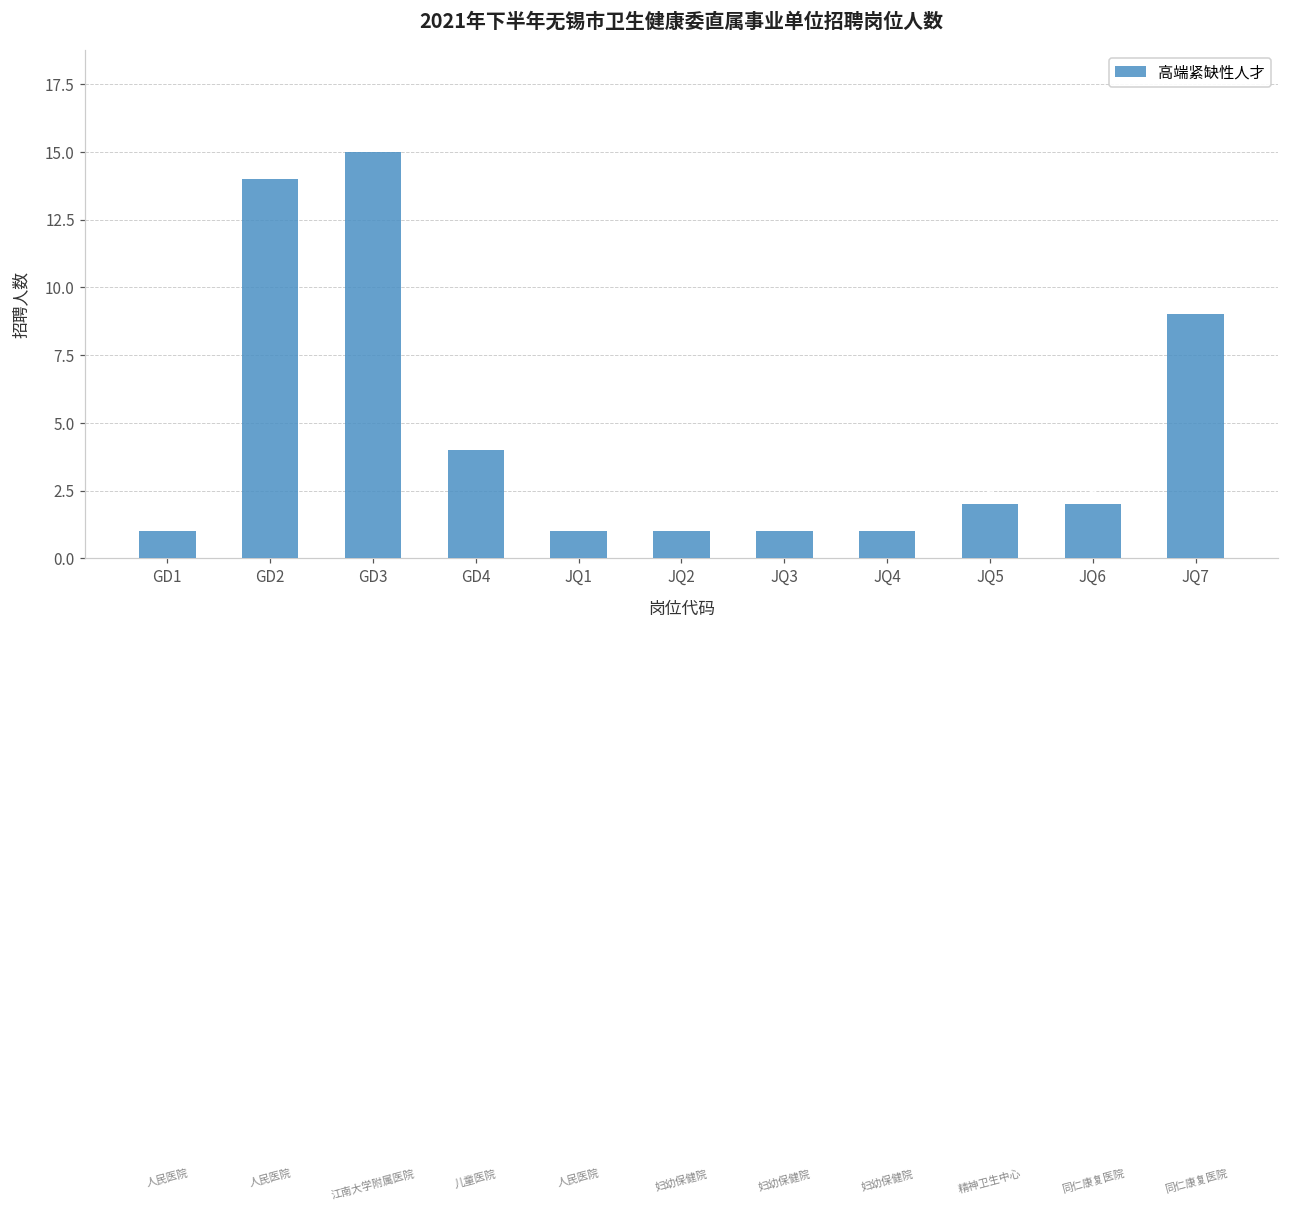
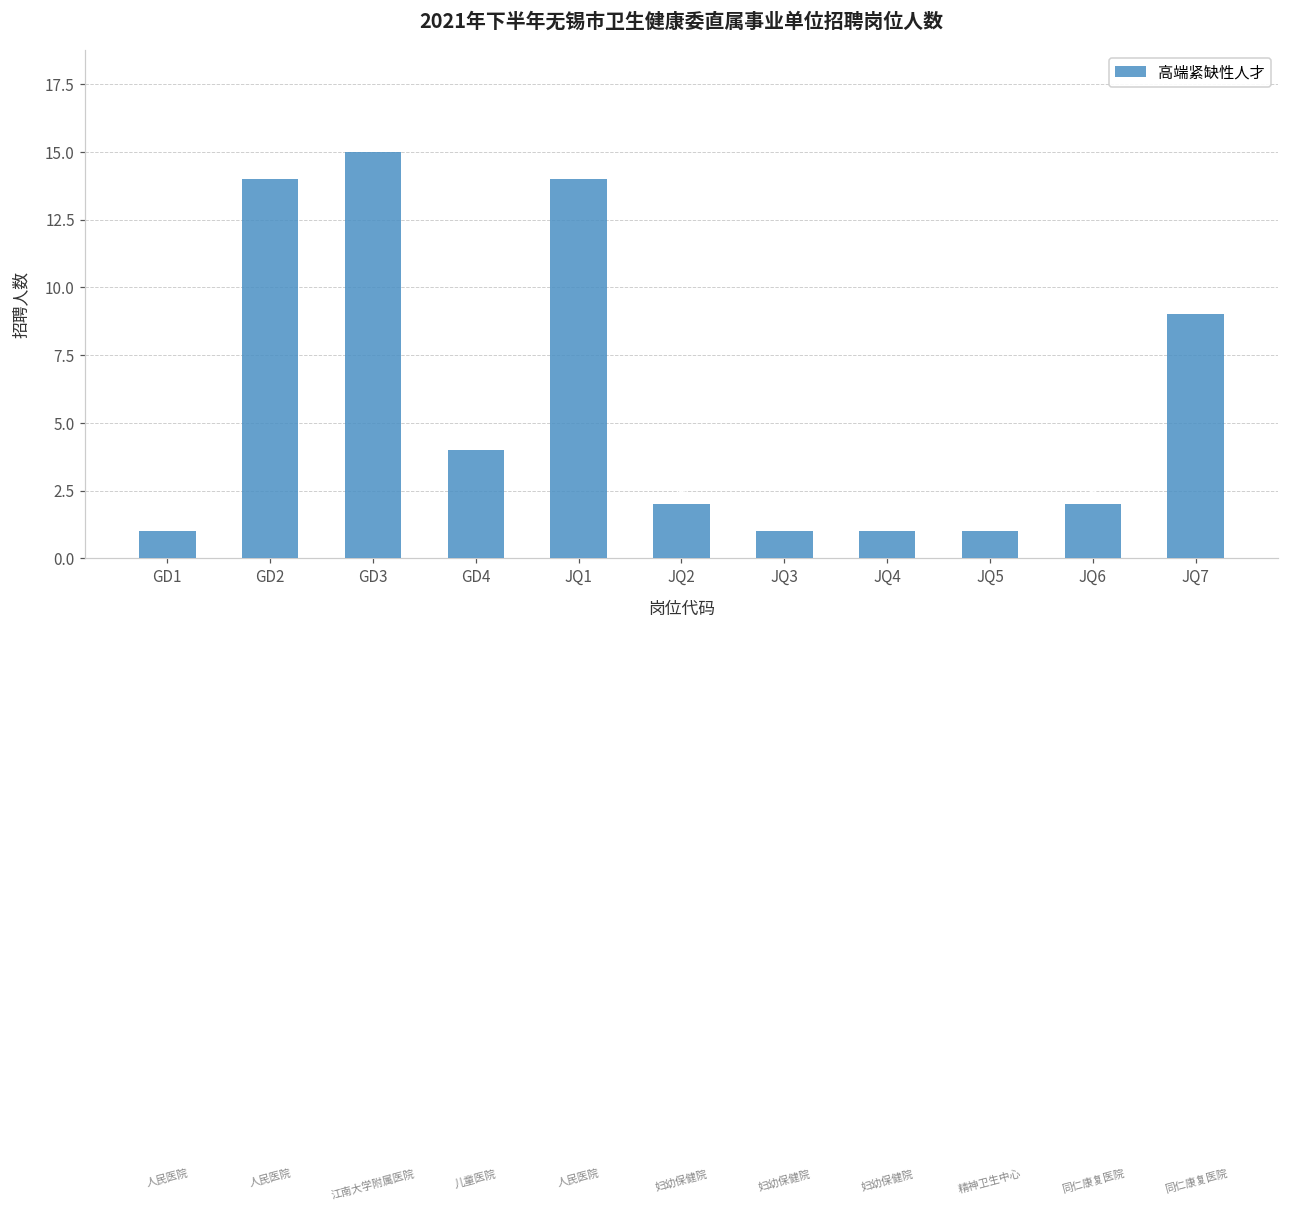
JQ1: 1 -> 14
JQ2: 1 -> 2
JQ5: 2 -> 1
